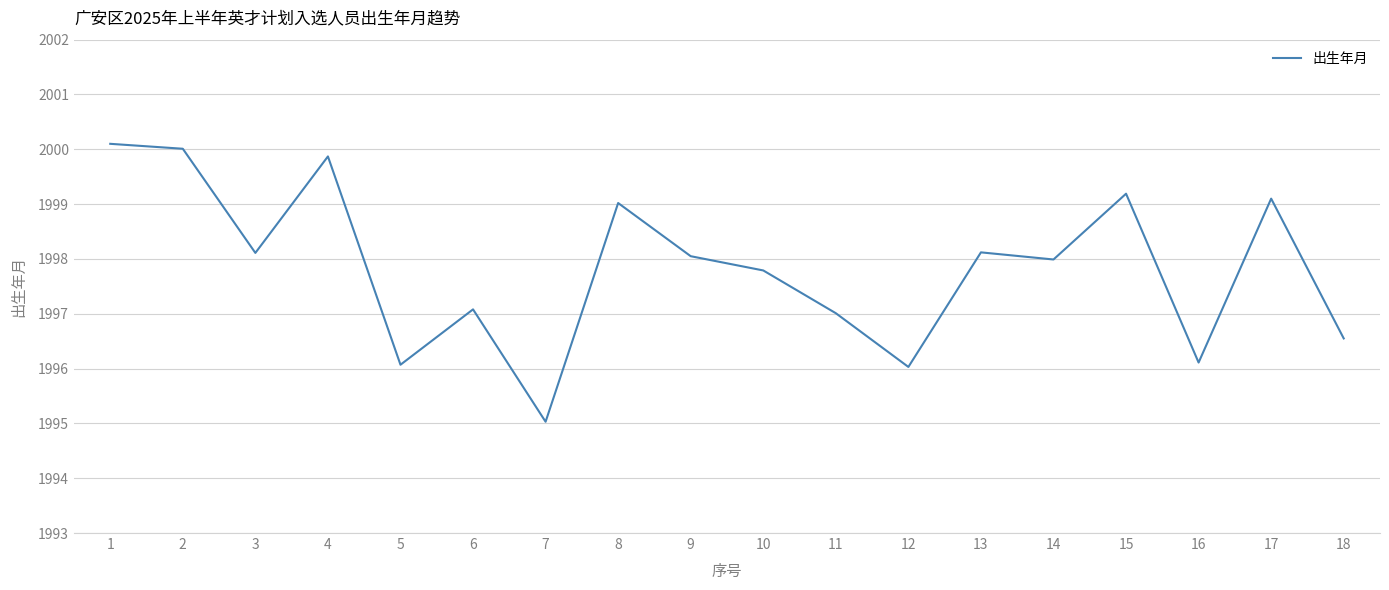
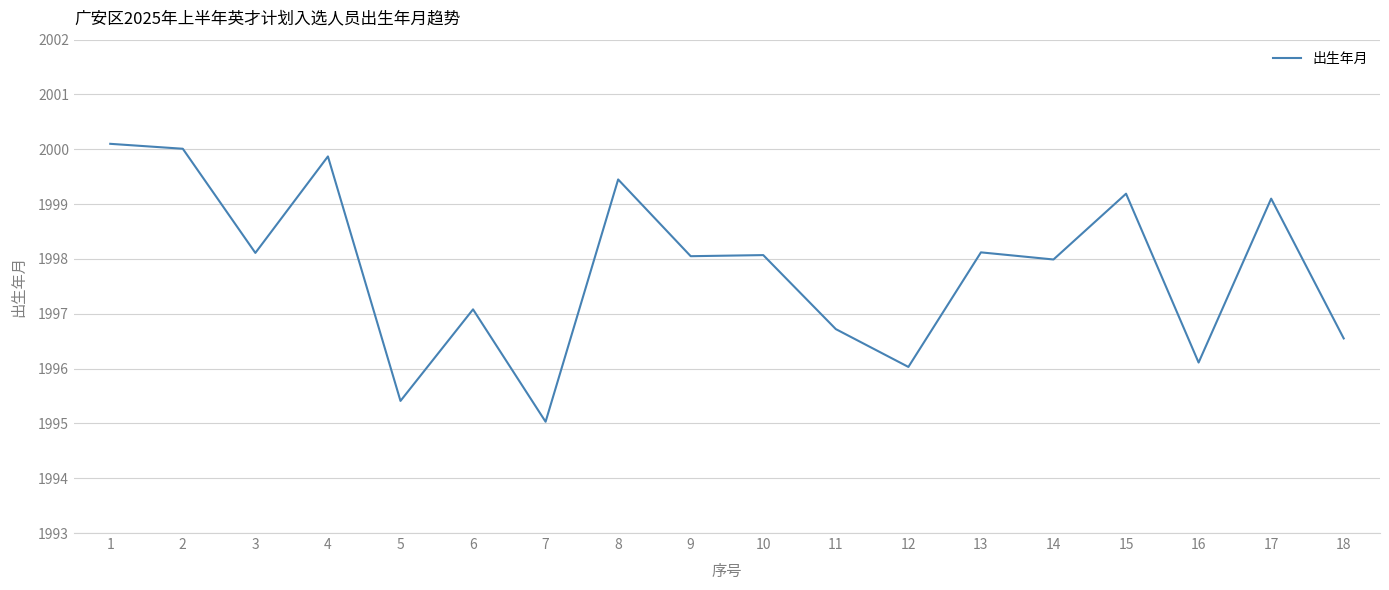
5: 1996.1 -> 1995.4
8: 1999.0 -> 1999.5
10: 1997.8 -> 1998.1
11: 1997.0 -> 1996.7
